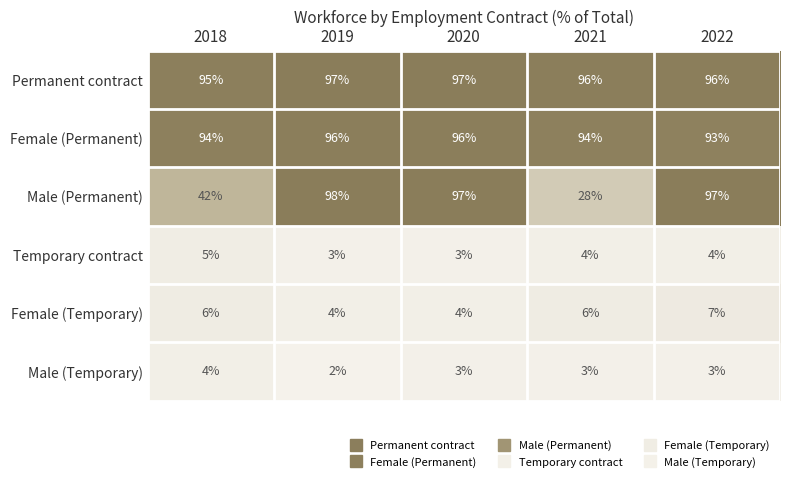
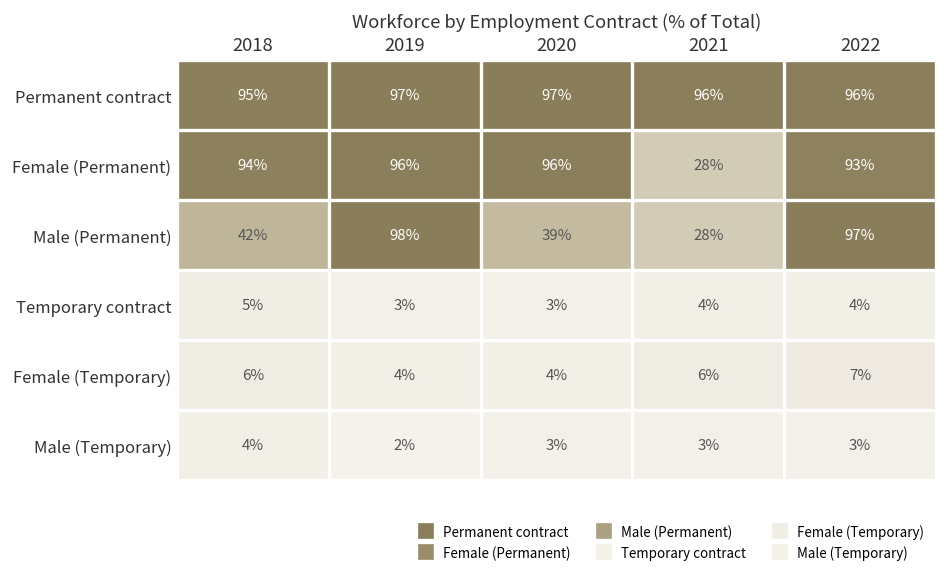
Female (Permanent), 2021: 94% -> 28%
Male (Permanent), 2020: 97% -> 39%
